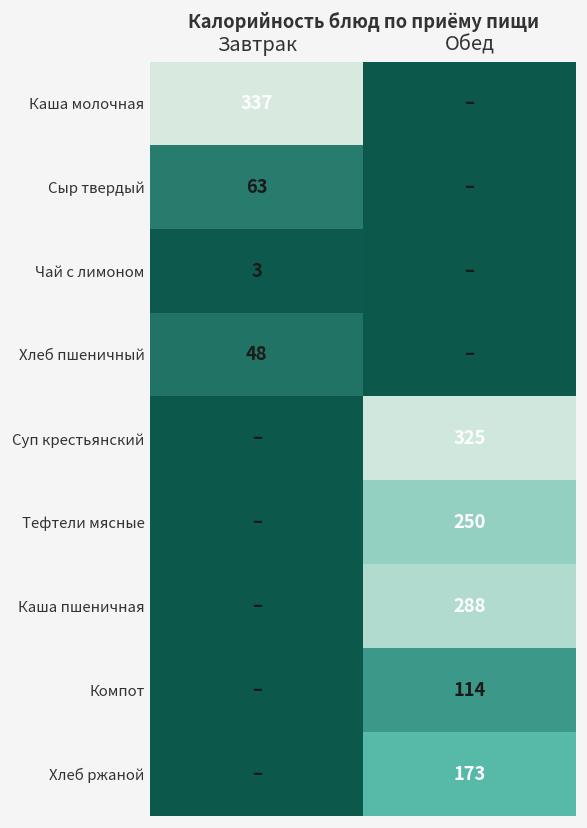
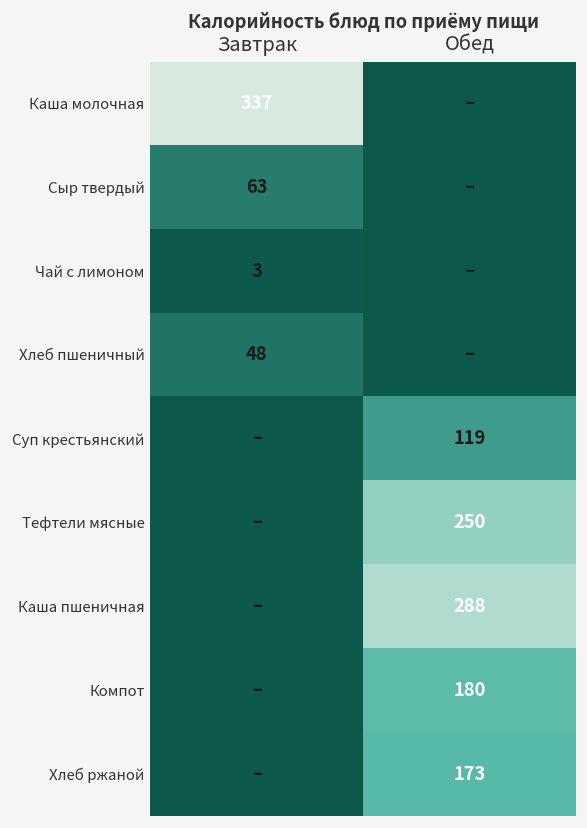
Суп крестьянский, Обед: 325 -> 119
Компот, Обед: 114 -> 180
